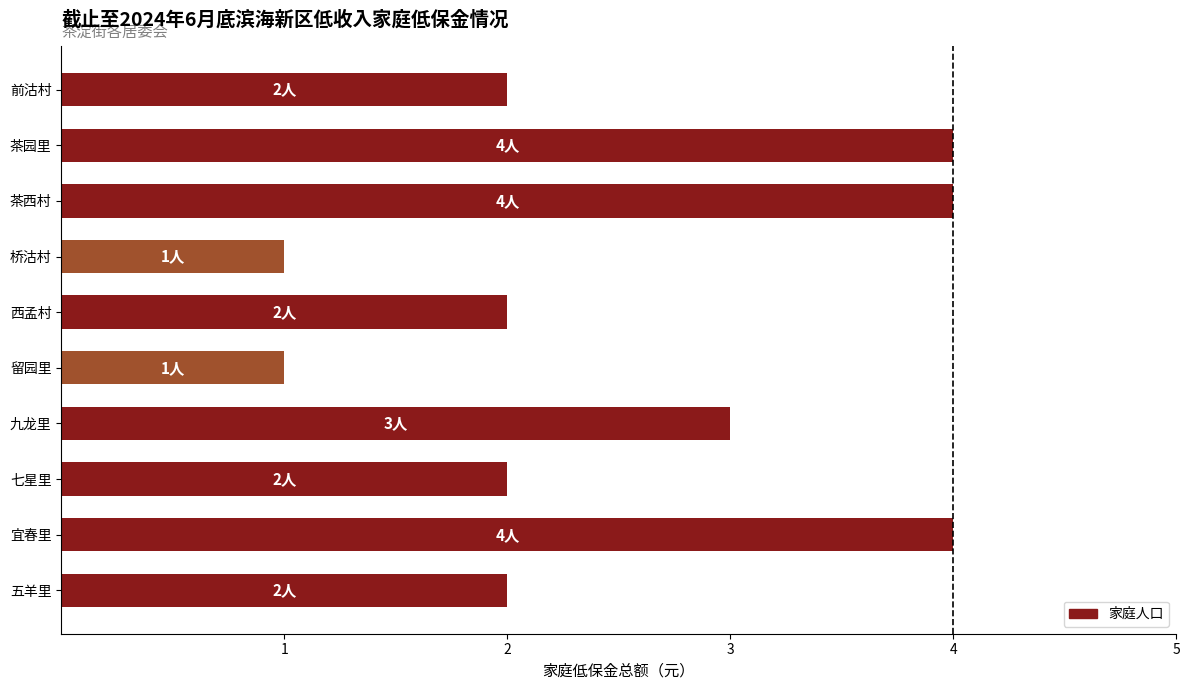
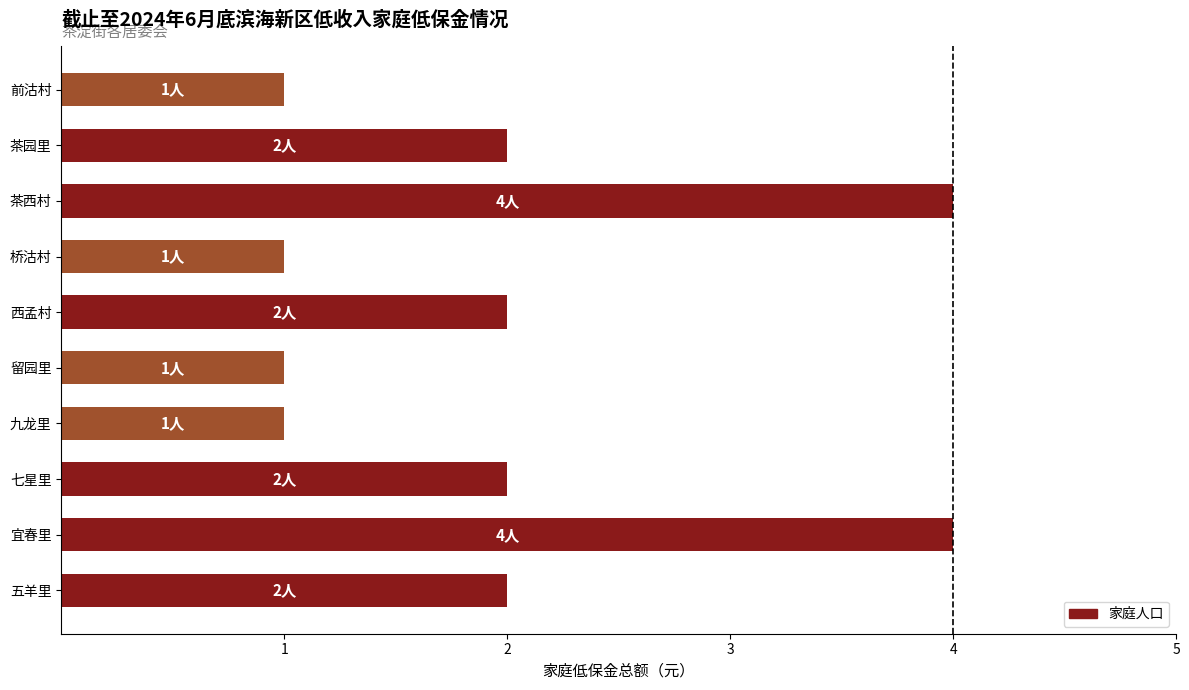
前沽村: 2人 -> 1人
茶园里: 4人 -> 2人
九龙里: 3人 -> 1人
